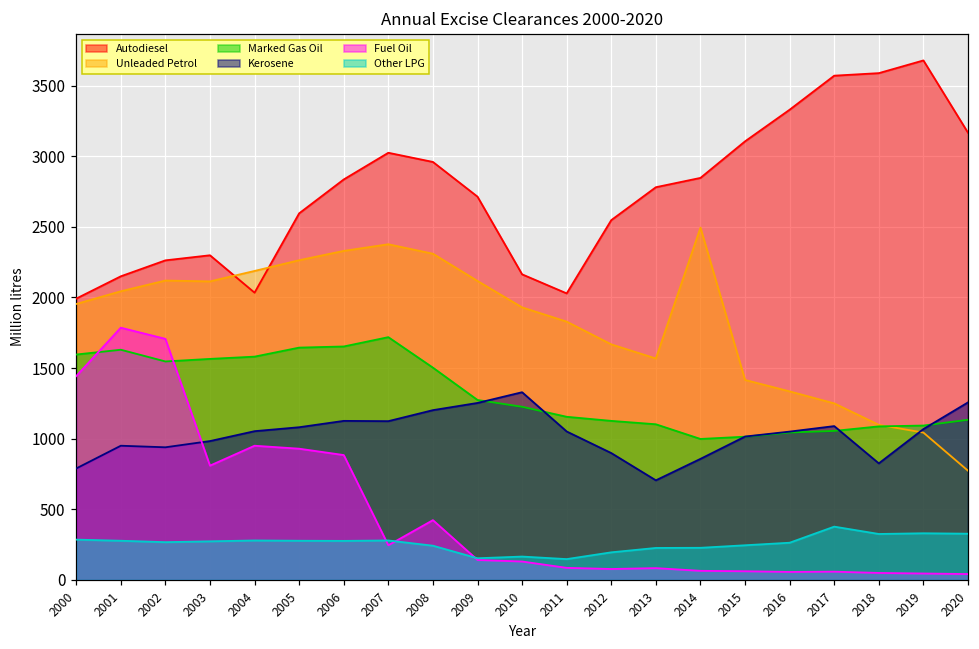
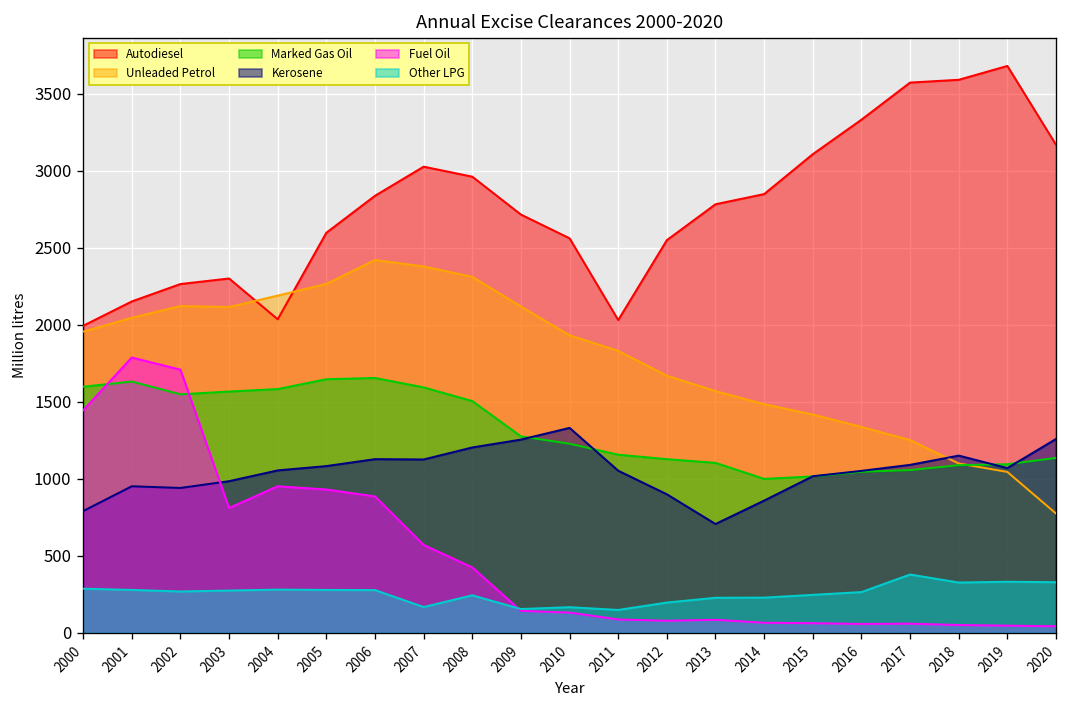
Unleaded Petrol, 2006: 2330 -> 2420
Marked Gas Oil, 2007: 1720 -> 1590
Fuel Oil, 2007: 250 -> 570
Other LPG, 2007: 280 -> 170
Autodiesel, 2010: 2160 -> 2560
Unleaded Petrol, 2014: 2500 -> 1480
Kerosene, 2018: 830 -> 1150
